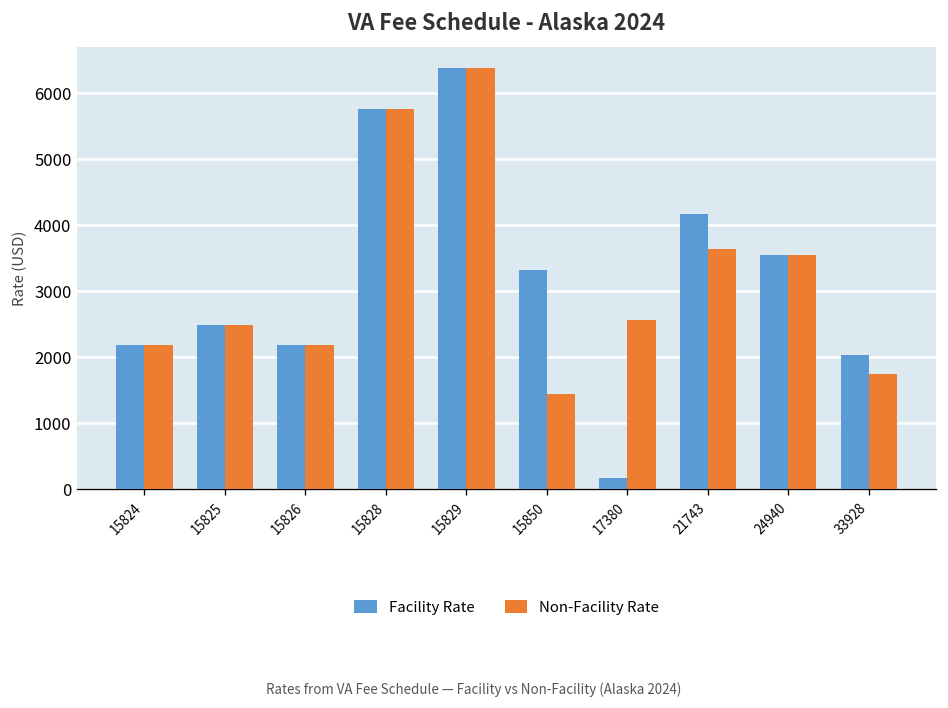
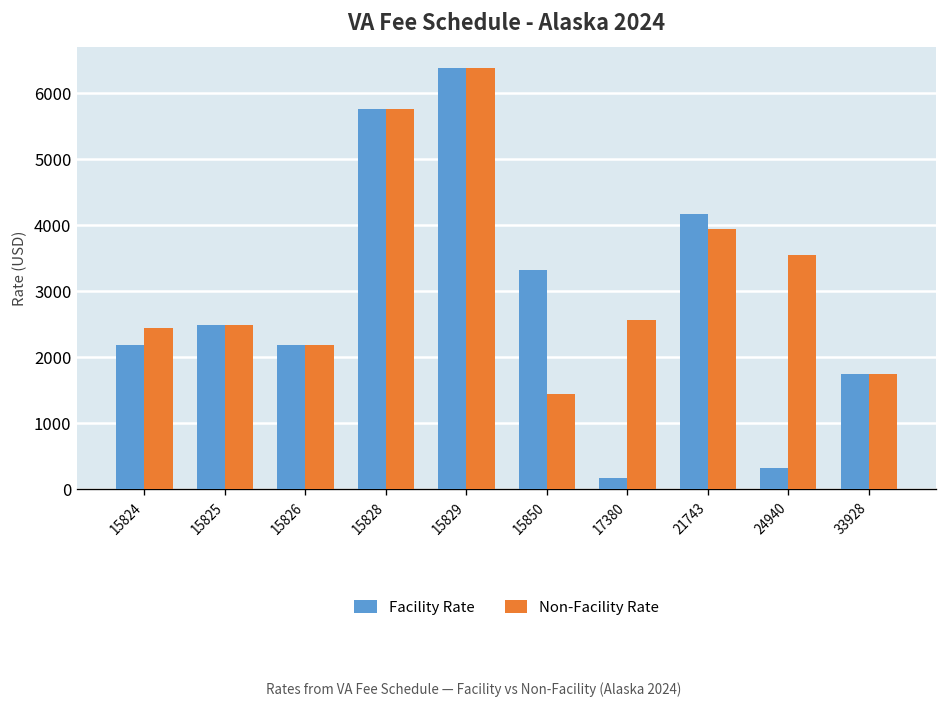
Non-Facility Rate, 15824: 2200 -> 2400
Non-Facility Rate, 21743: 3600 -> 3900
Facility Rate, 24940: 3600 -> 300
Facility Rate, 33928: 2000 -> 1700
